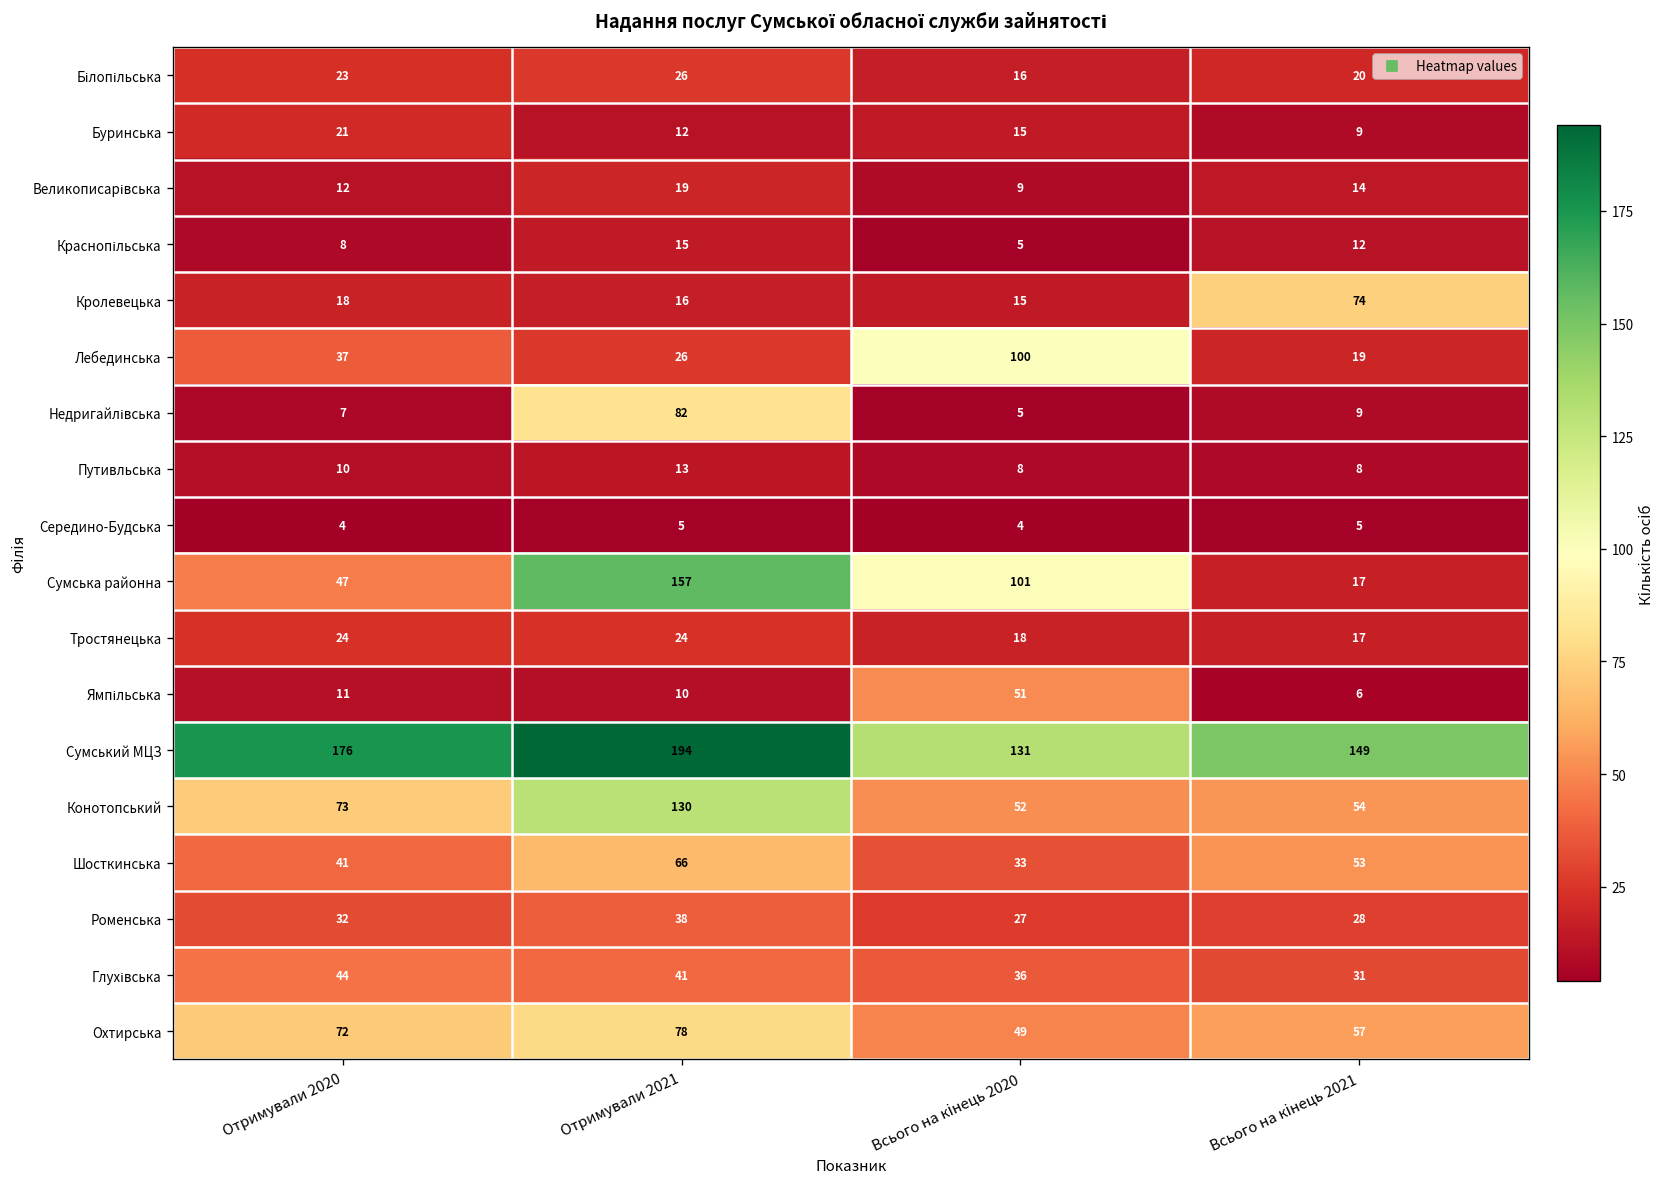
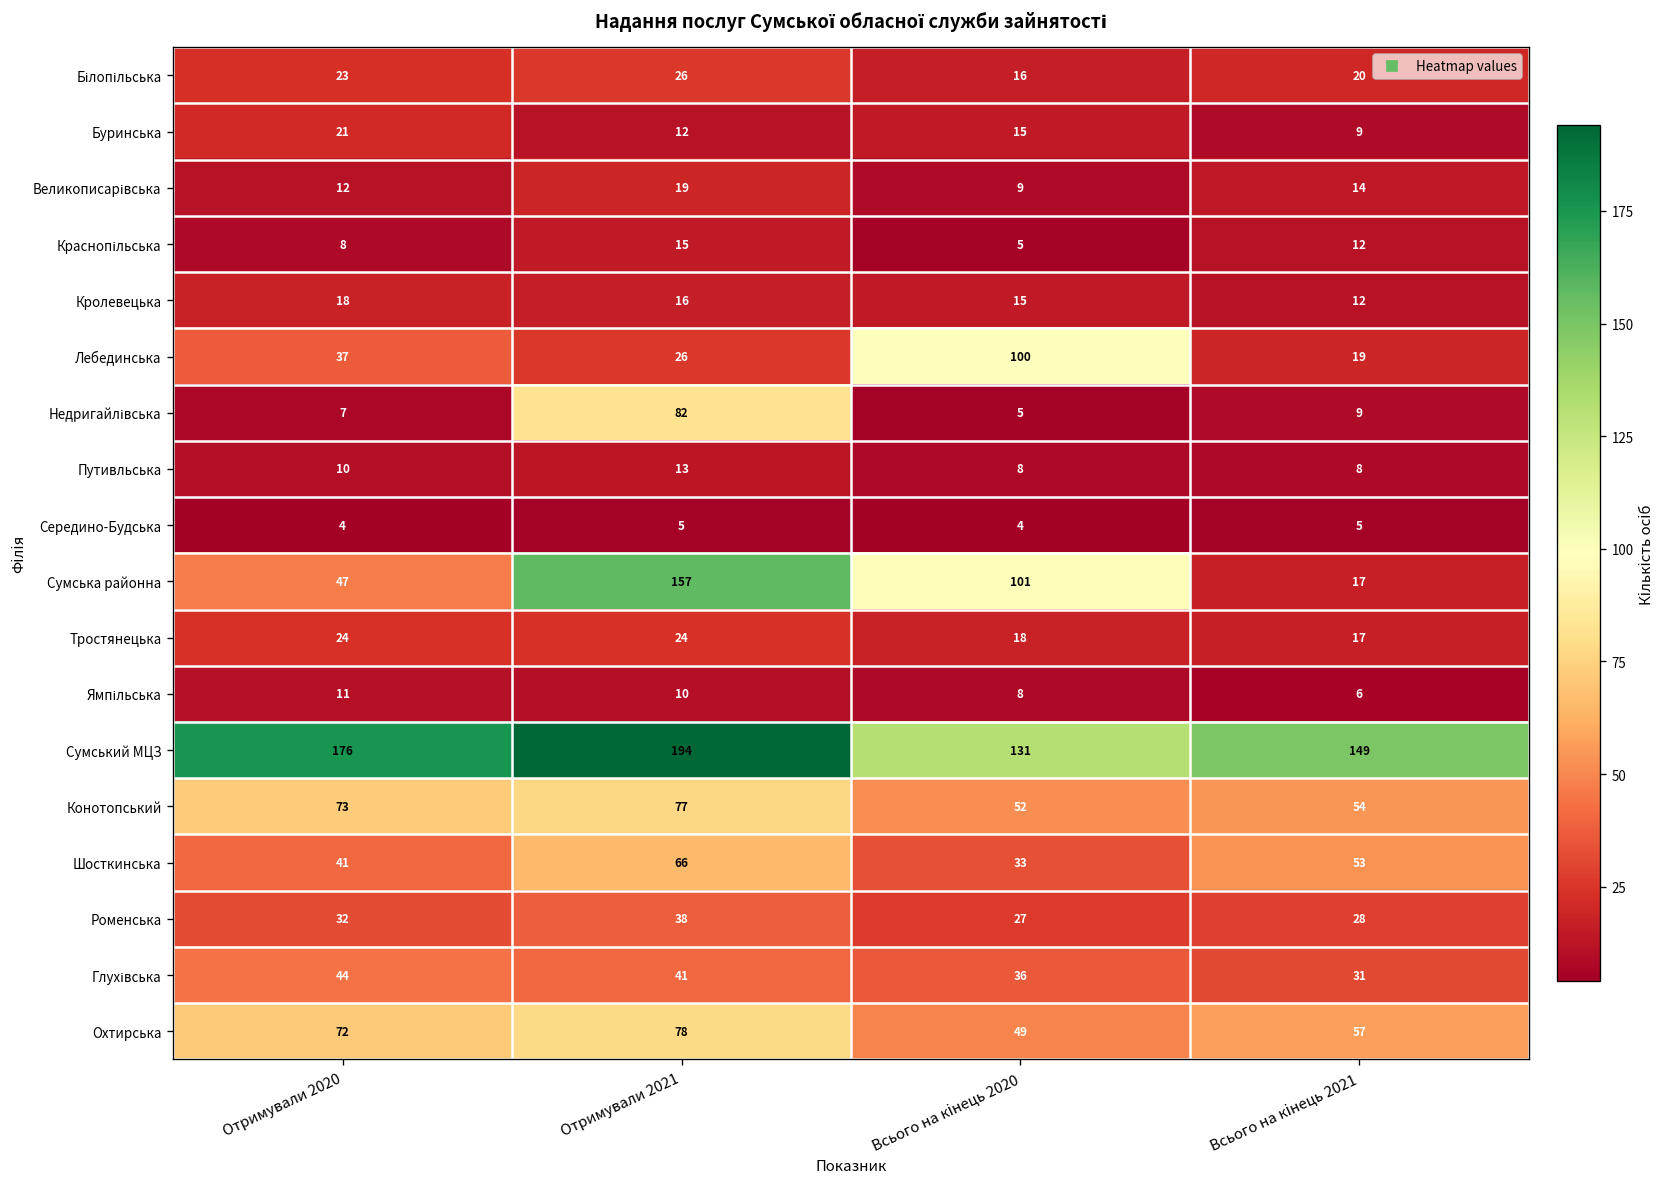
Кролевецька, Всього на кінець 2021: 74 -> 12
Ямпільська, Всього на кінець 2020: 51 -> 8
Конотопський, Отримували 2021: 130 -> 77
